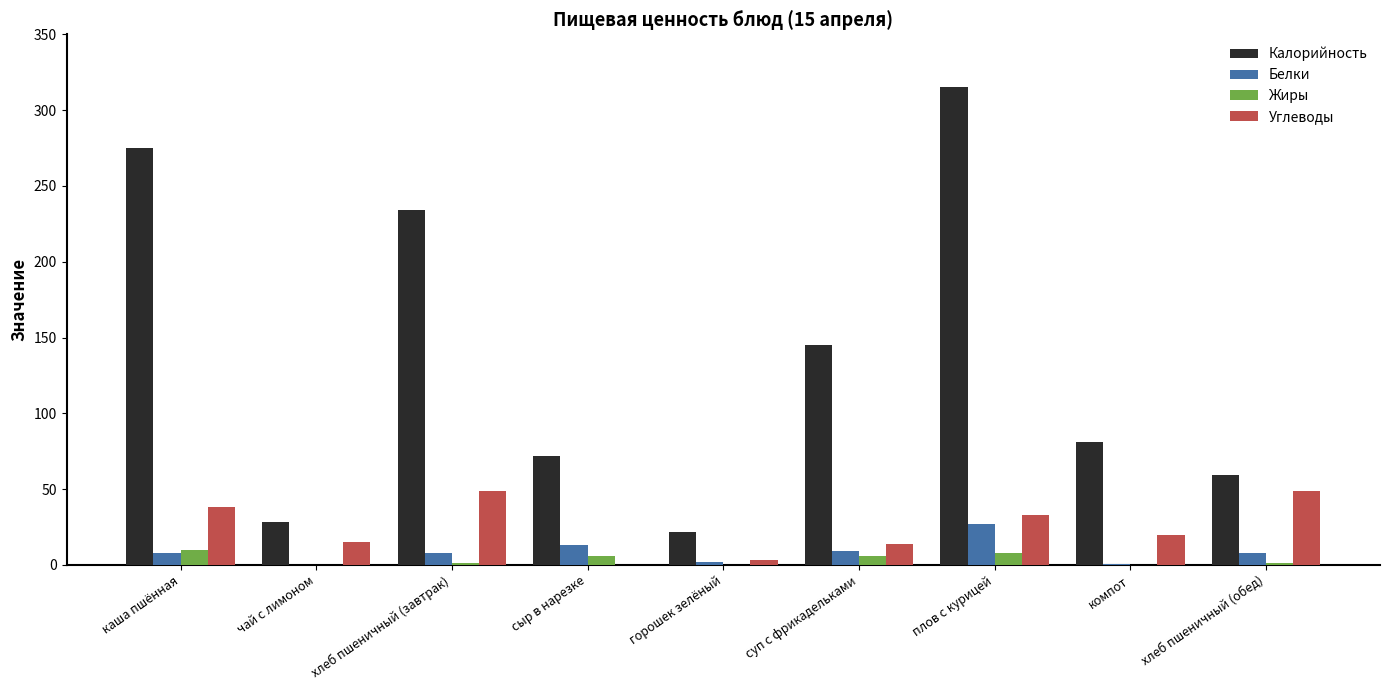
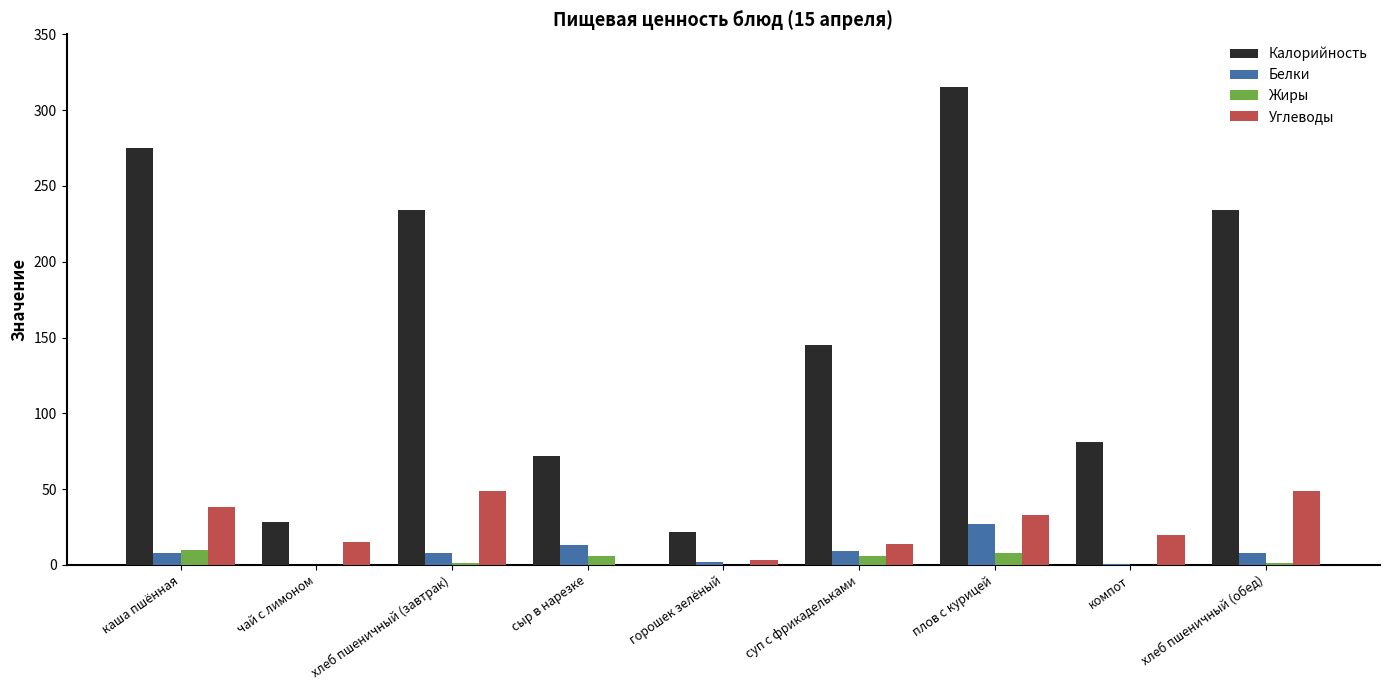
Калорийность, хлеб пшеничный (обед): 59 -> 234
